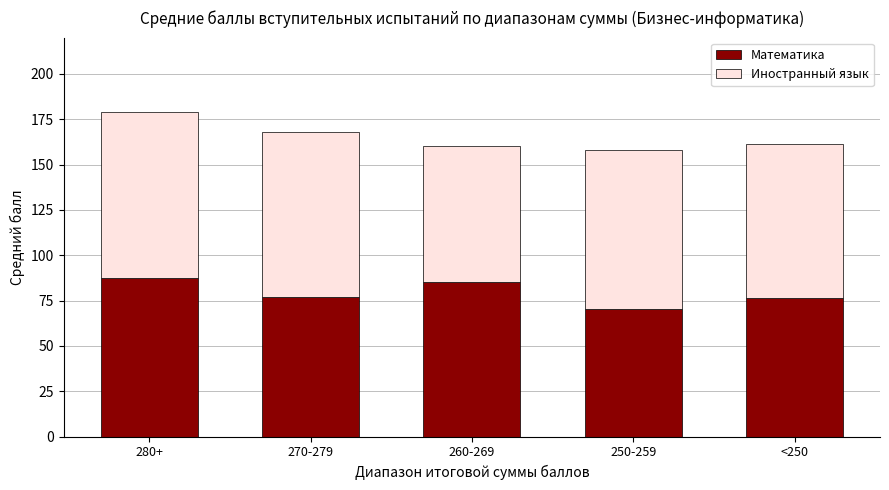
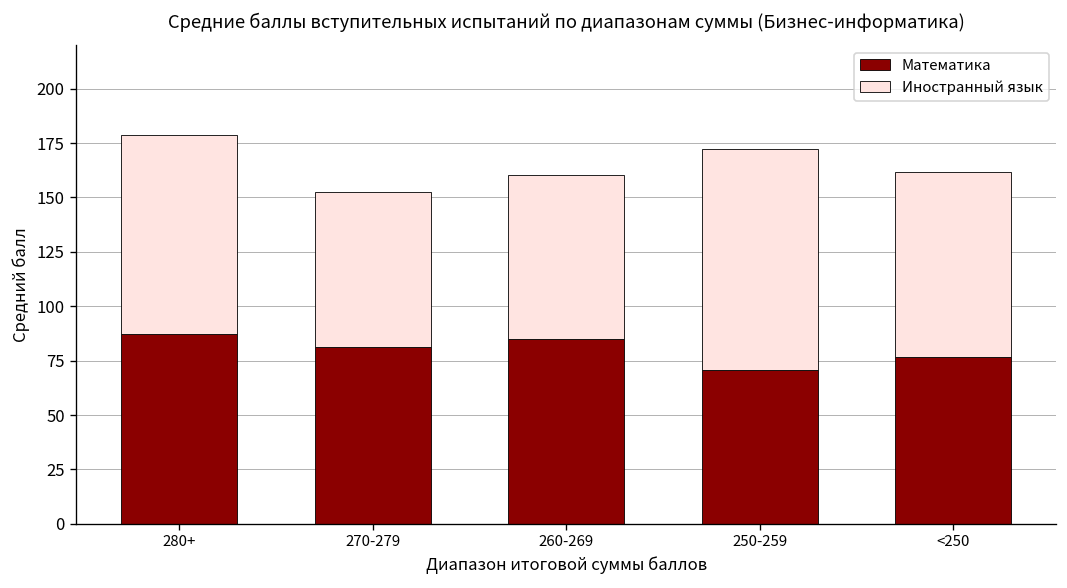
Математика, 270-279: 77 -> 81
Иностранный язык, 270-279: 91 -> 71
Иностранный язык, 250-259: 88 -> 102
